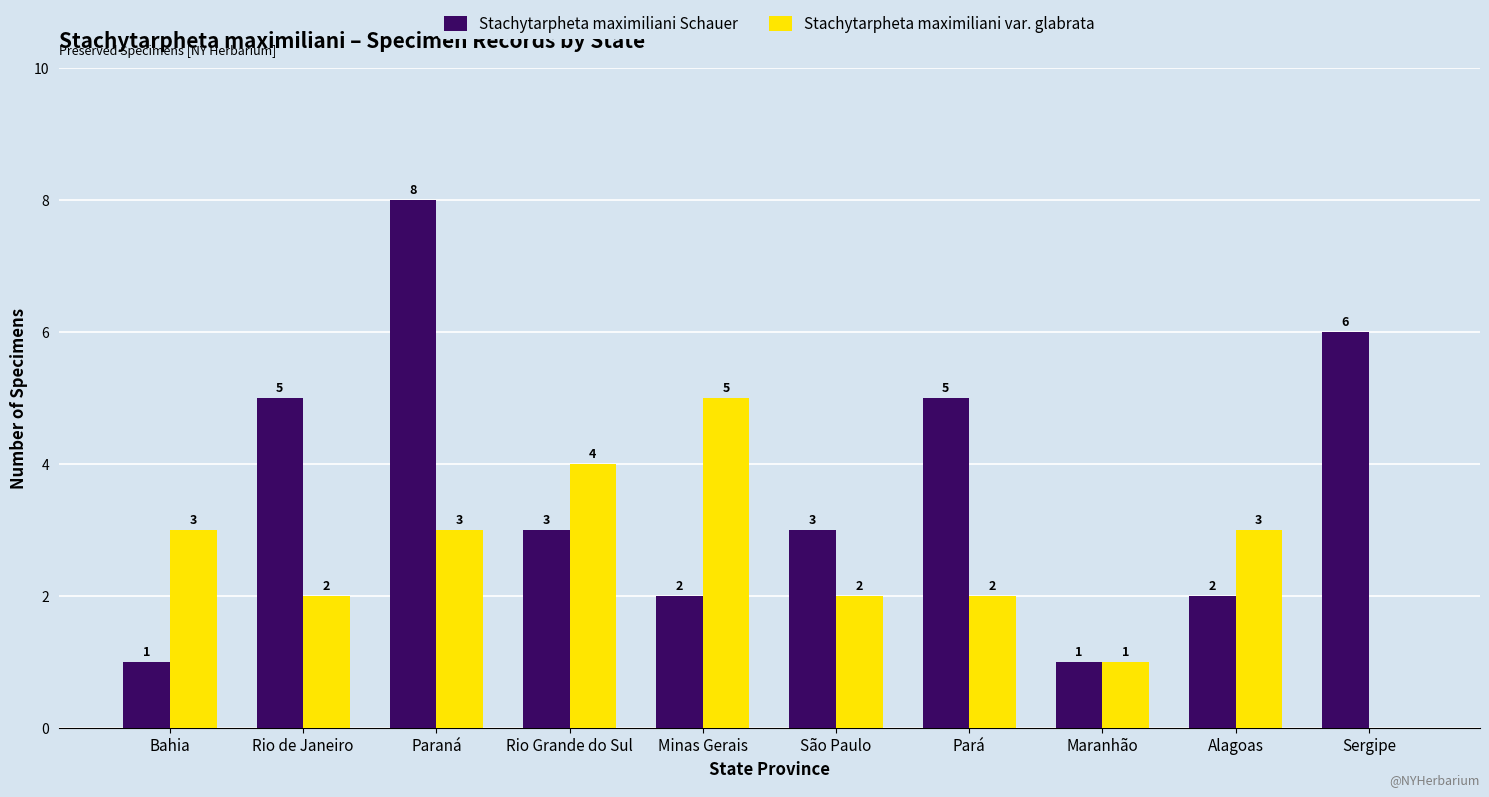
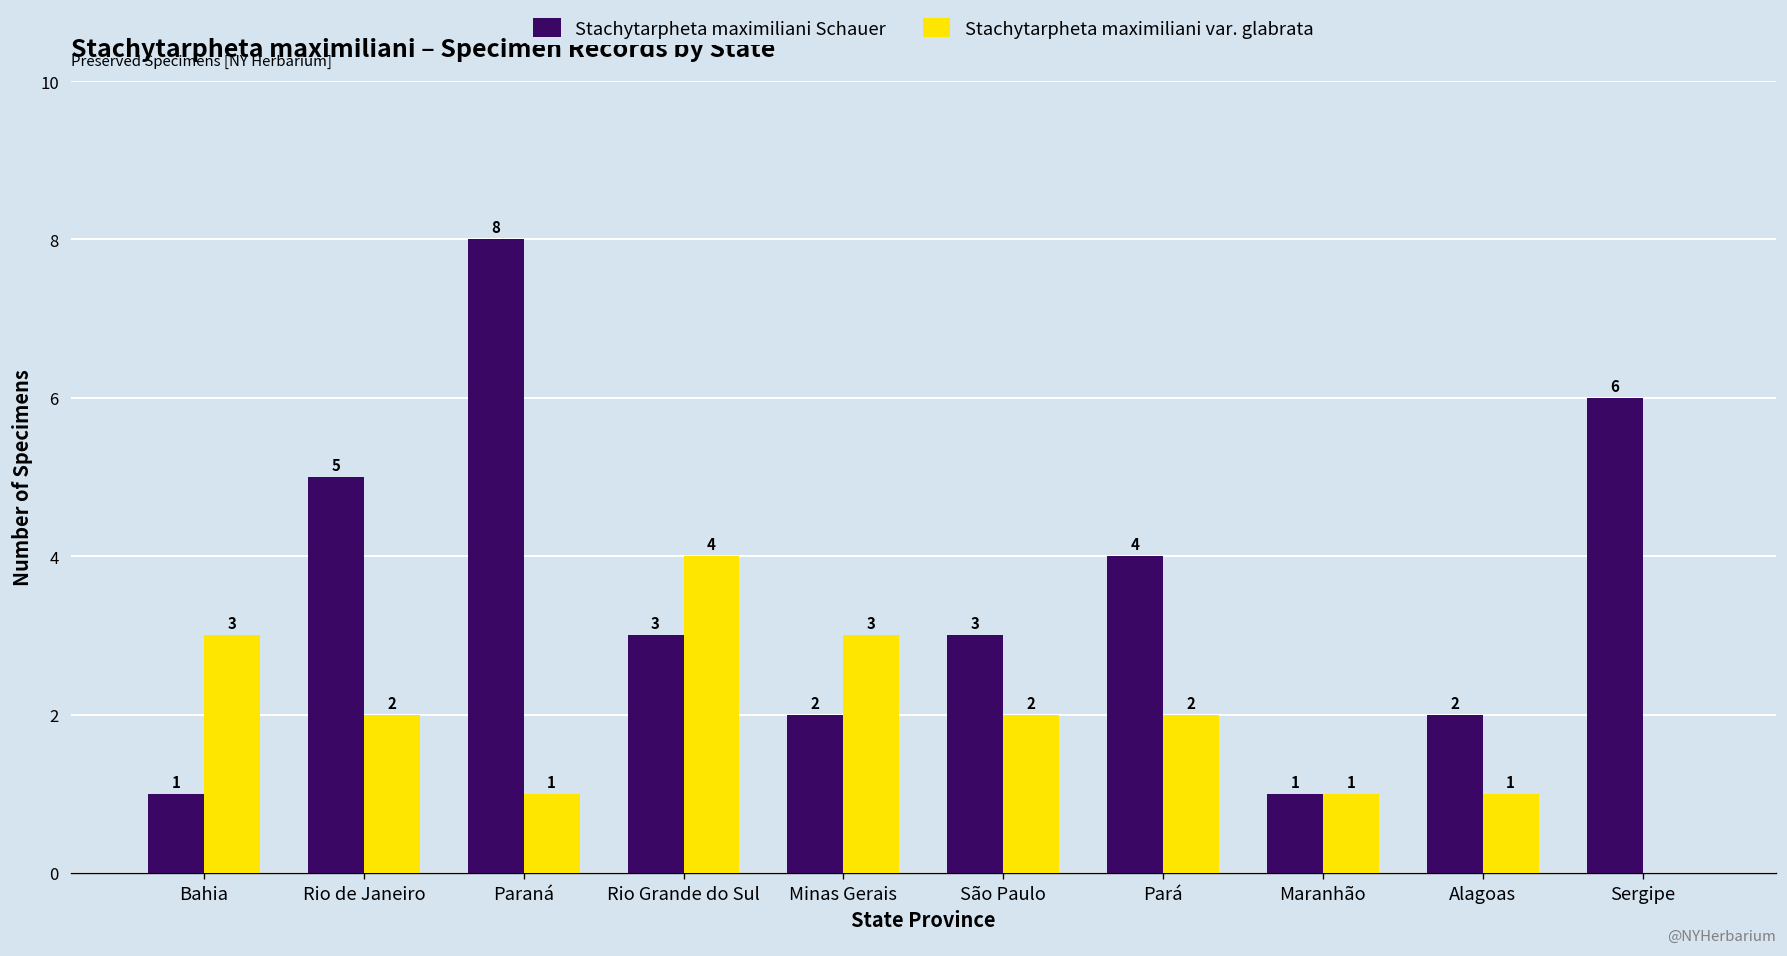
Stachytarpheta maximiliani var. glabrata, Paraná: 3 -> 1
Stachytarpheta maximiliani var. glabrata, Minas Gerais: 5 -> 3
Stachytarpheta maximiliani Schauer, Pará: 5 -> 4
Stachytarpheta maximiliani var. glabrata, Alagoas: 3 -> 1
